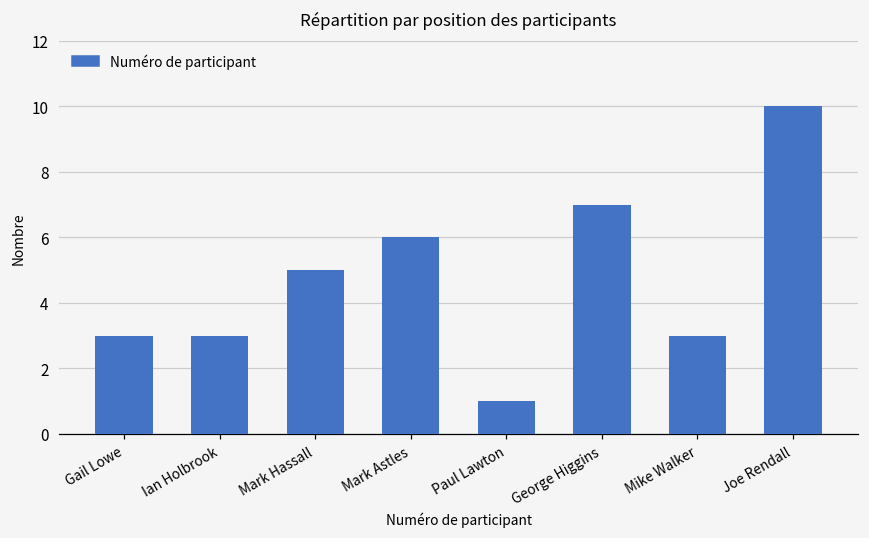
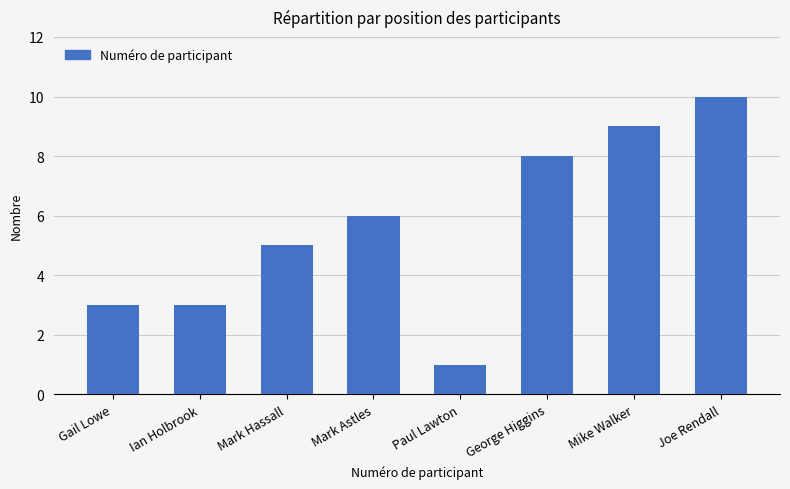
George Higgins: 7 -> 8
Mike Walker: 3 -> 9
